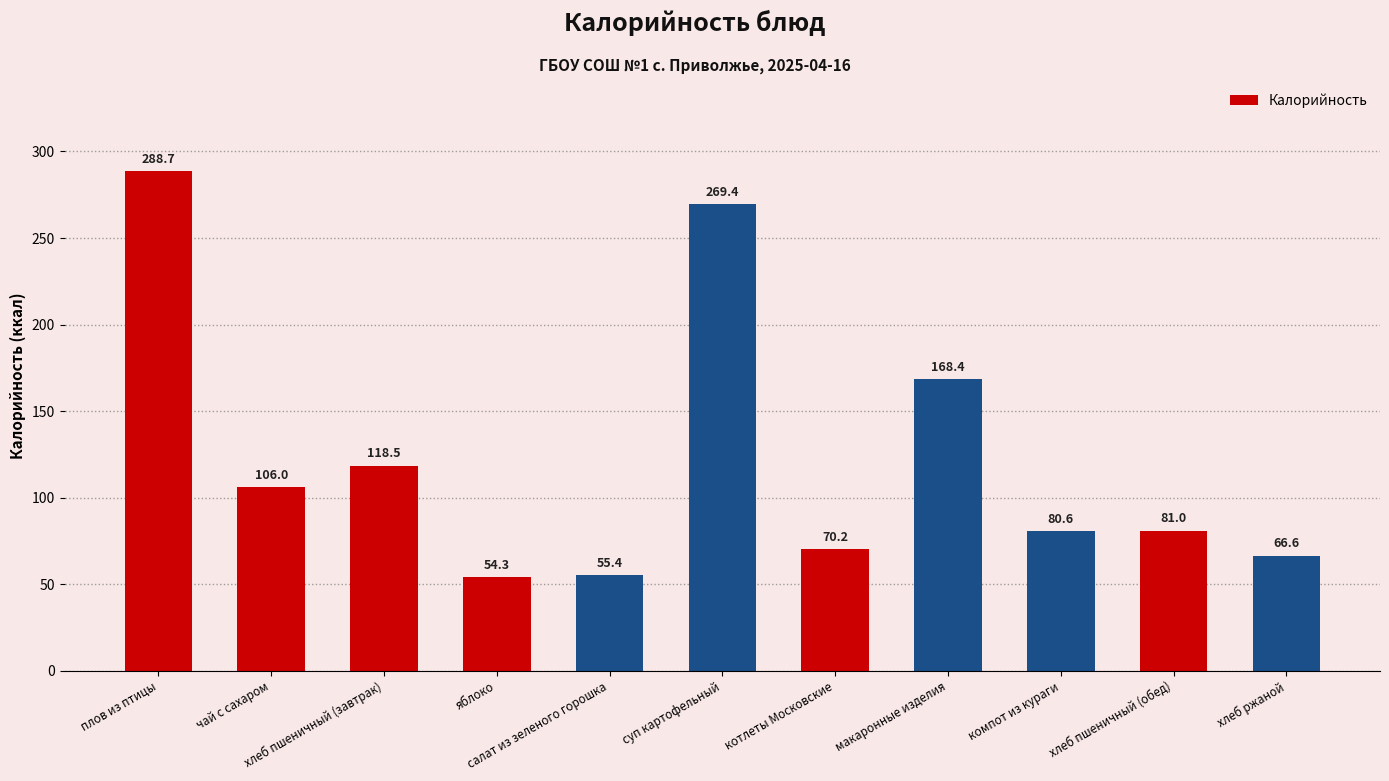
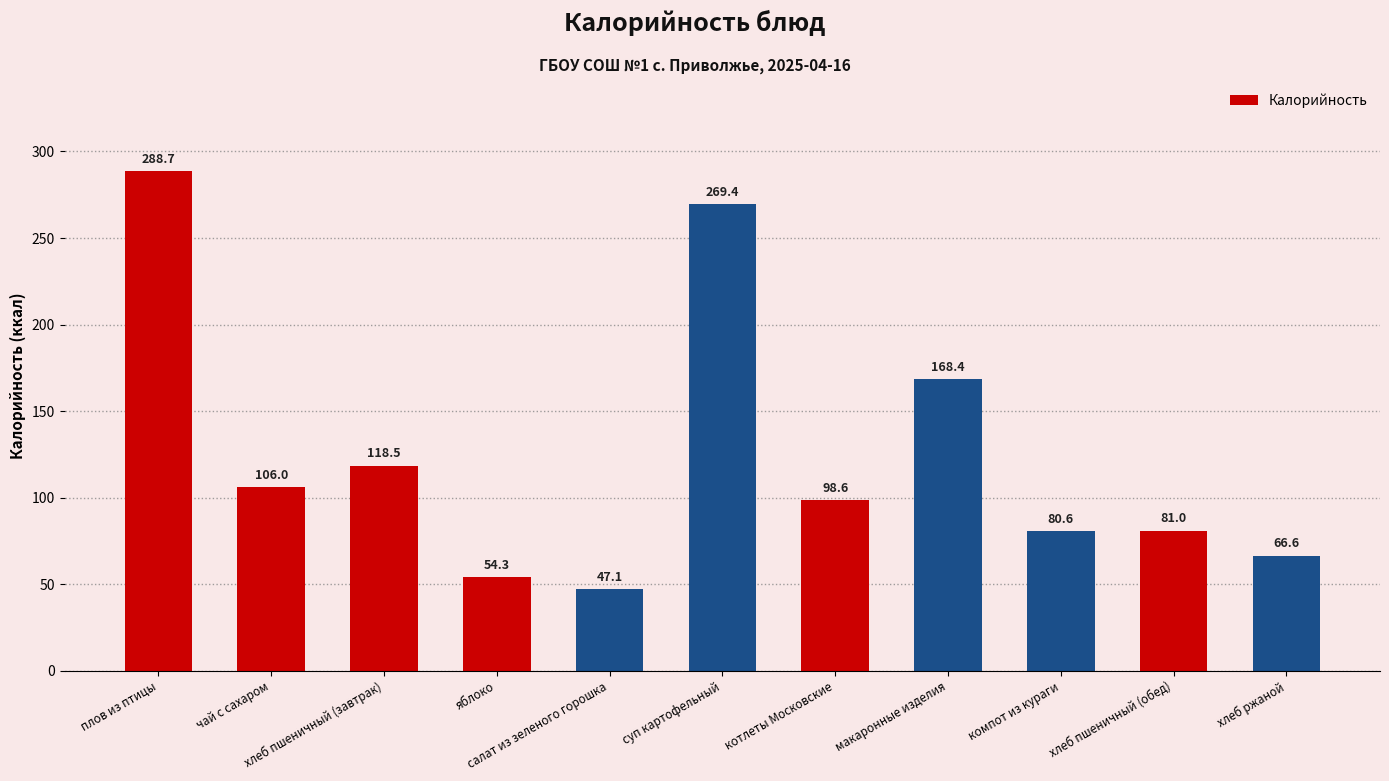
салат из зеленого горошка: 55.4 -> 47.1
котлеты Московские: 70.2 -> 98.6
